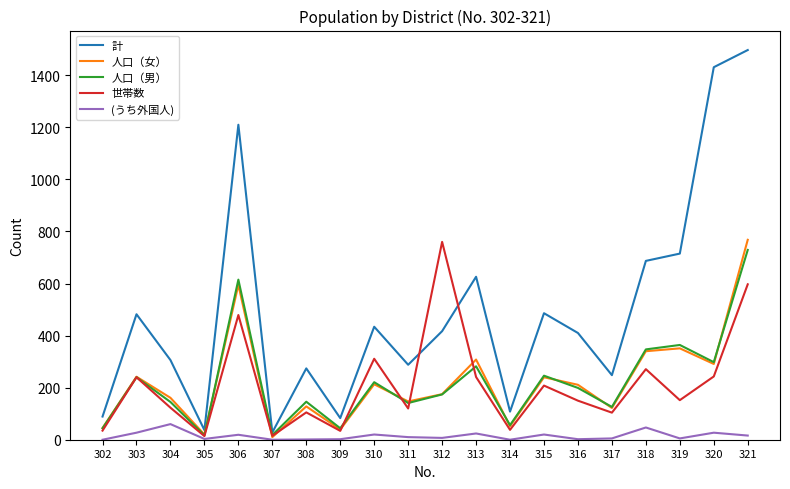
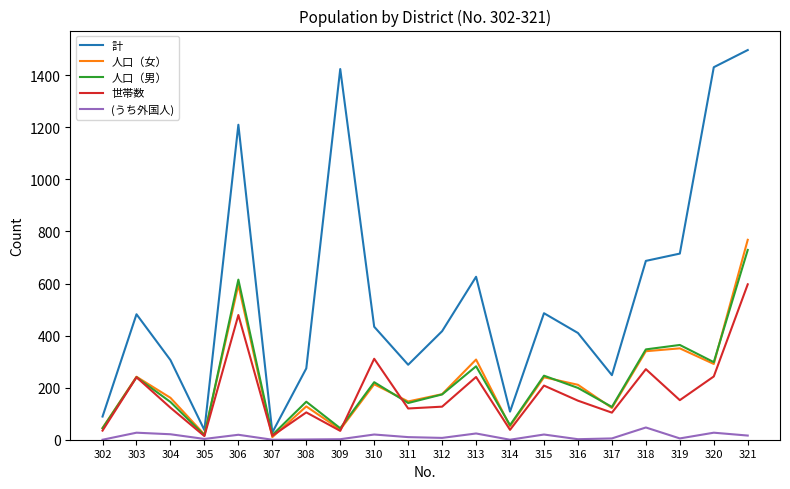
(うち外国人), 304: 60 -> 20
計, 309: 80 -> 1420
世帯数, 312: 760 -> 130
